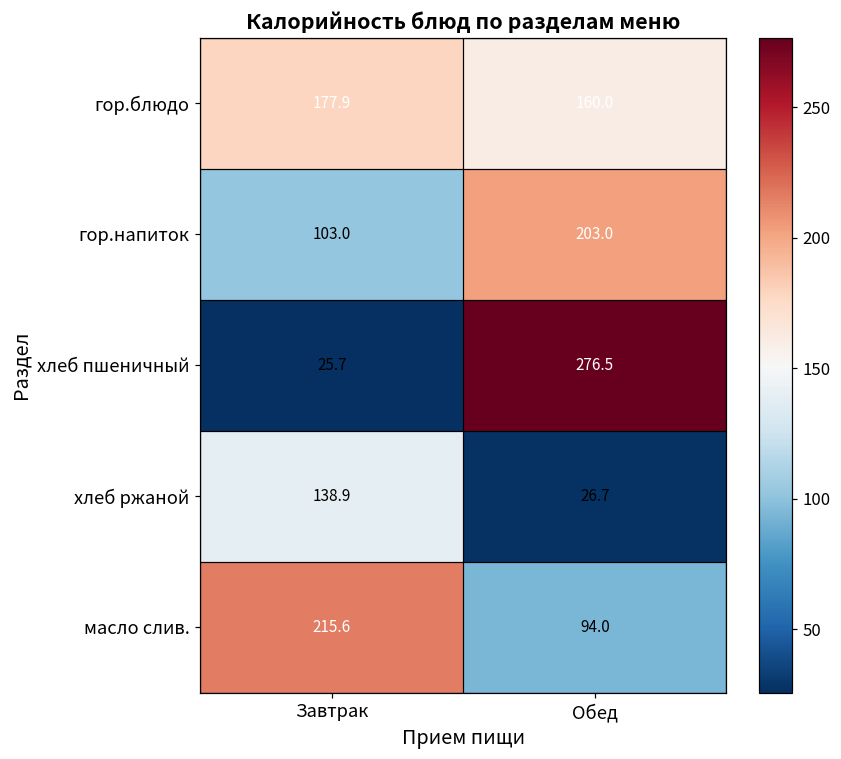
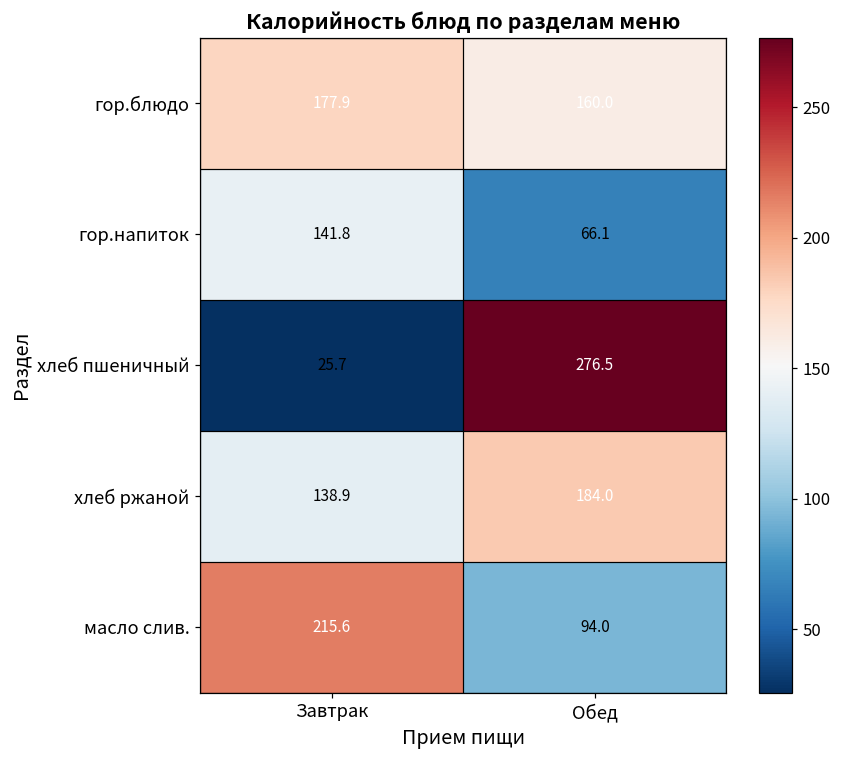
гор.напиток, Завтрак: 103.0 -> 141.8
гор.напиток, Обед: 203.0 -> 66.1
хлеб ржаной, Обед: 26.7 -> 184.0
